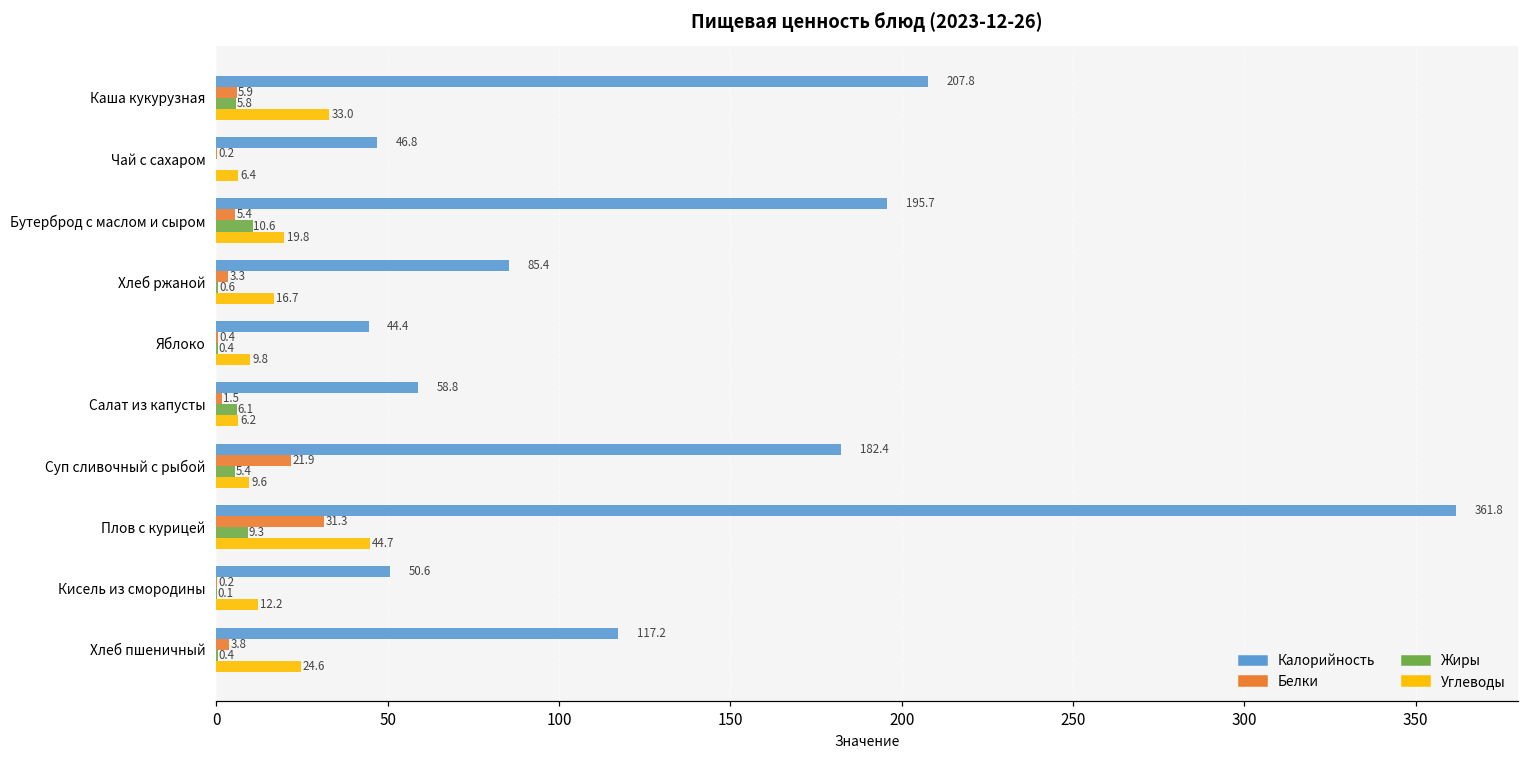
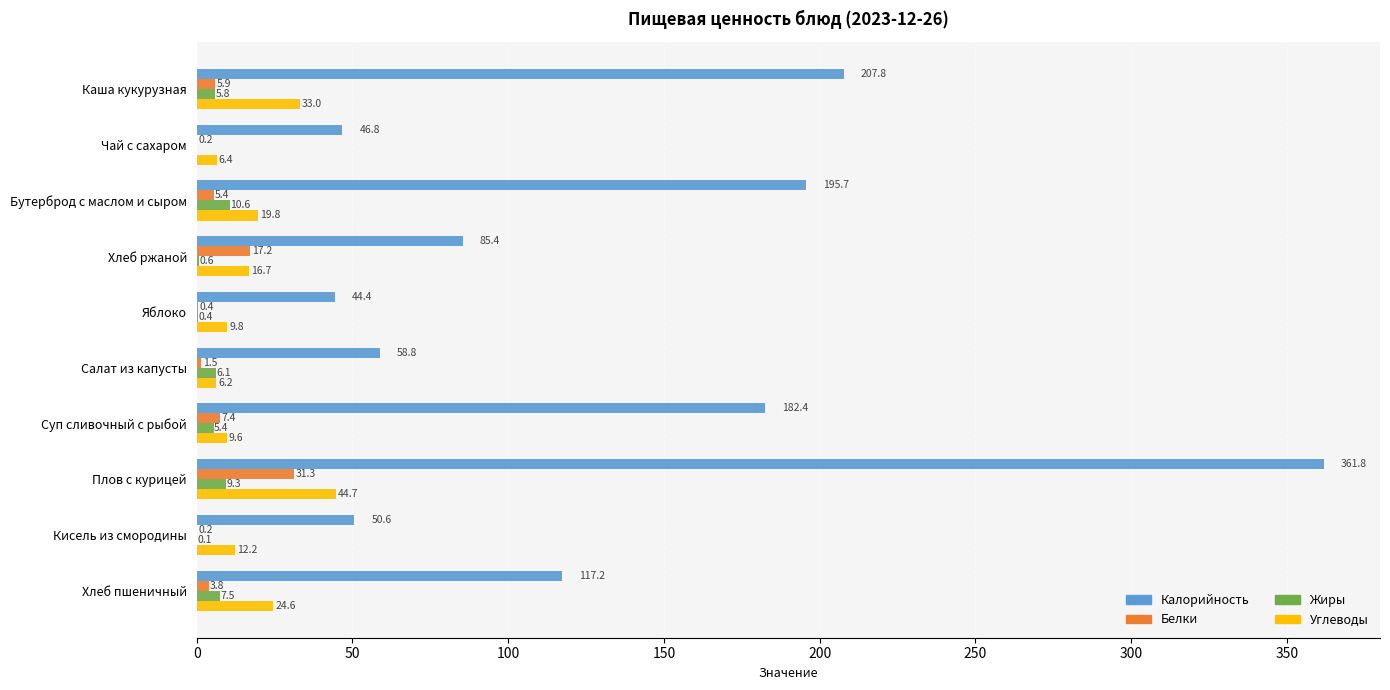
Белки, Хлеб ржаной: 3.3 -> 17.2
Белки, Суп сливочный с рыбой: 21.9 -> 7.4
Жиры, Хлеб пшеничный: 0.4 -> 7.5
